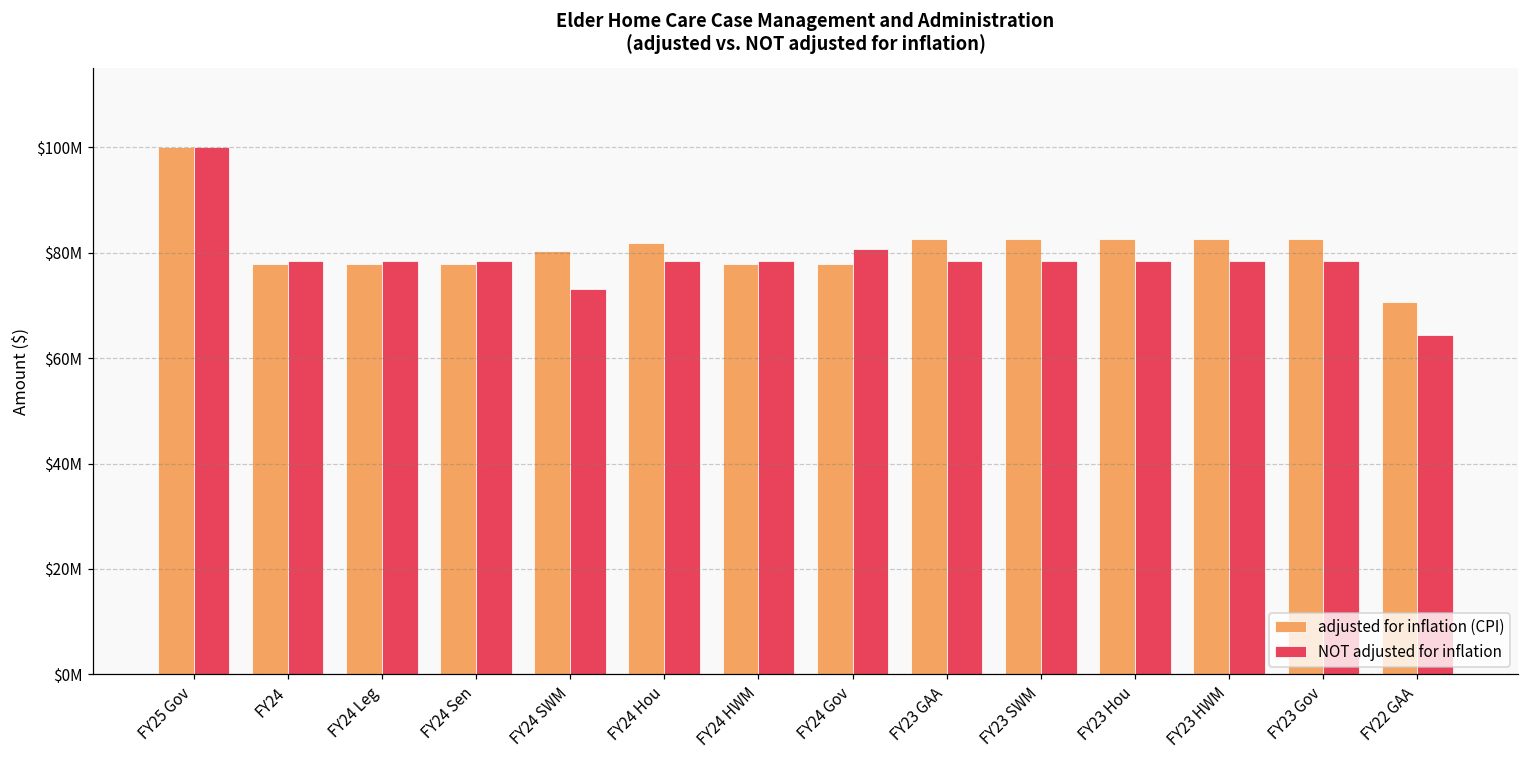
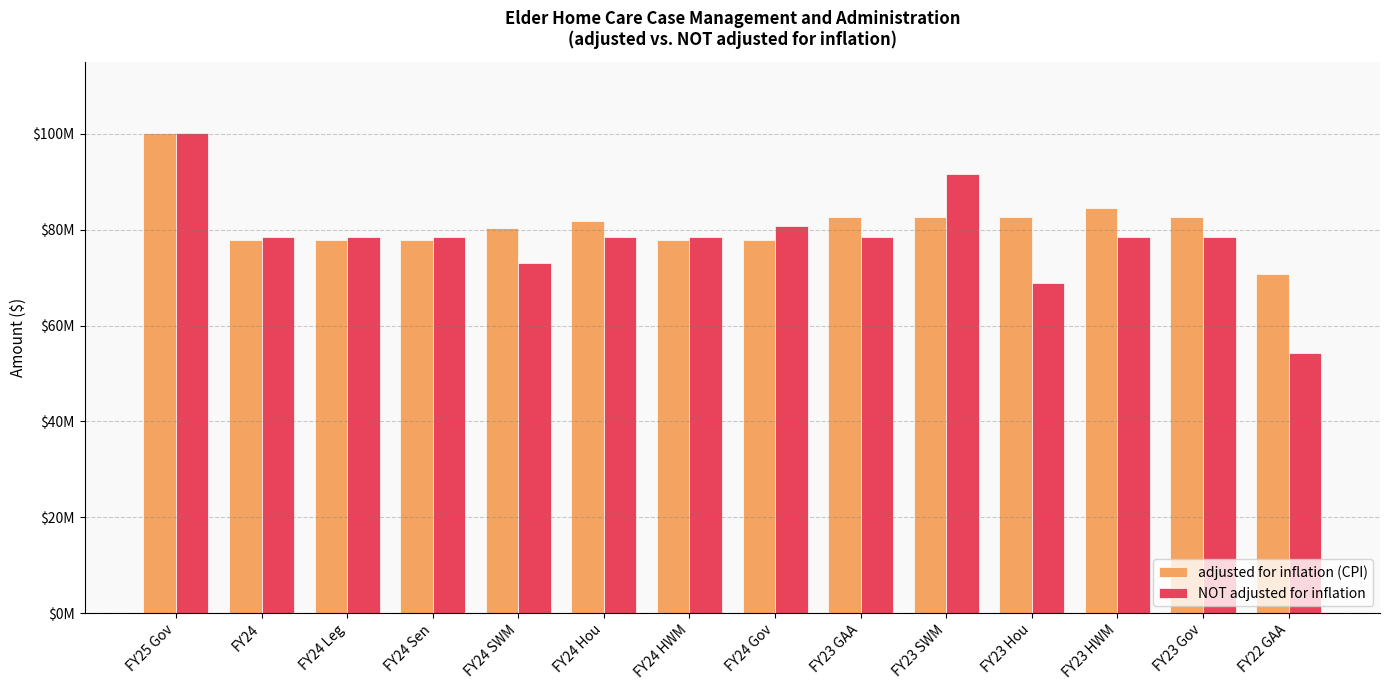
NOT adjusted for inflation, FY23 SWM: $78000000 -> $92000000
NOT adjusted for inflation, FY23 Hou: $78000000 -> $69000000
adjusted for inflation (CPI), FY23 HWM: $83000000 -> $84000000
NOT adjusted for inflation, FY22 GAA: $64000000 -> $54000000
